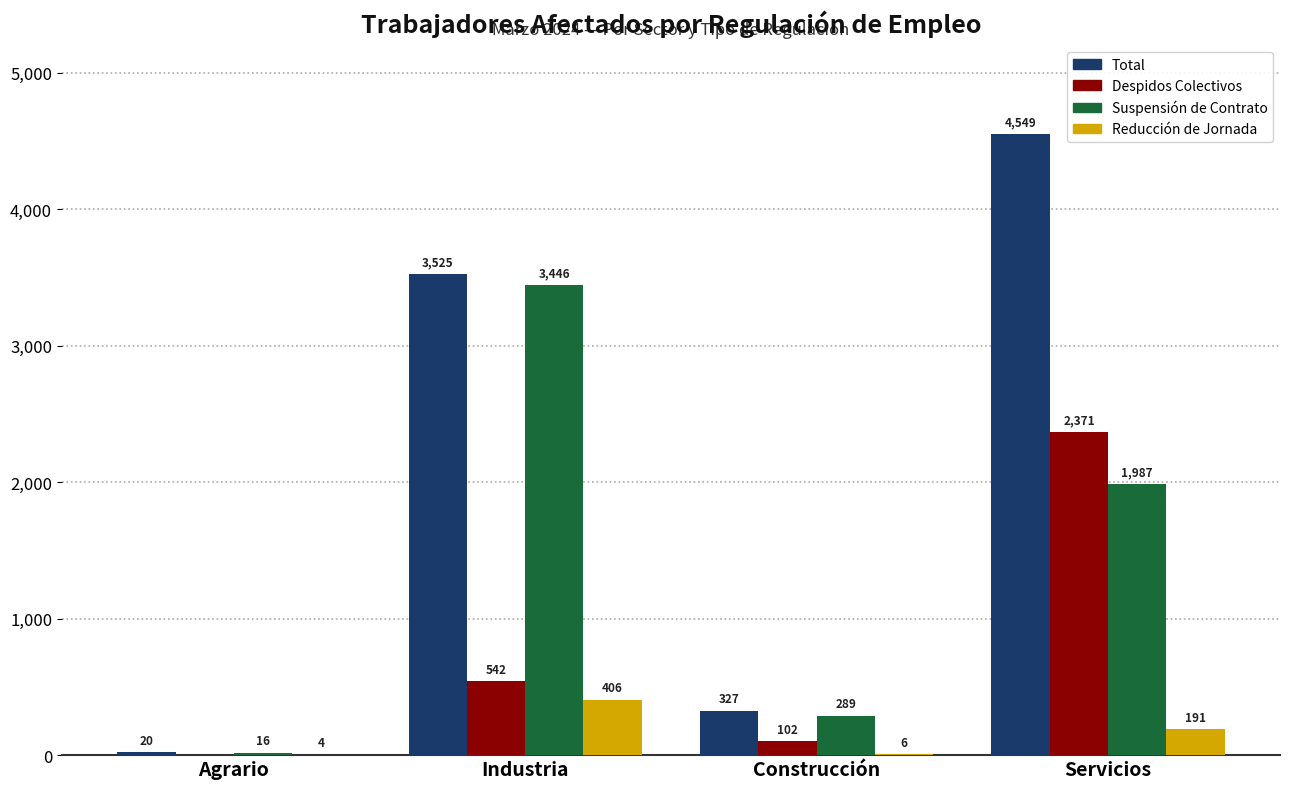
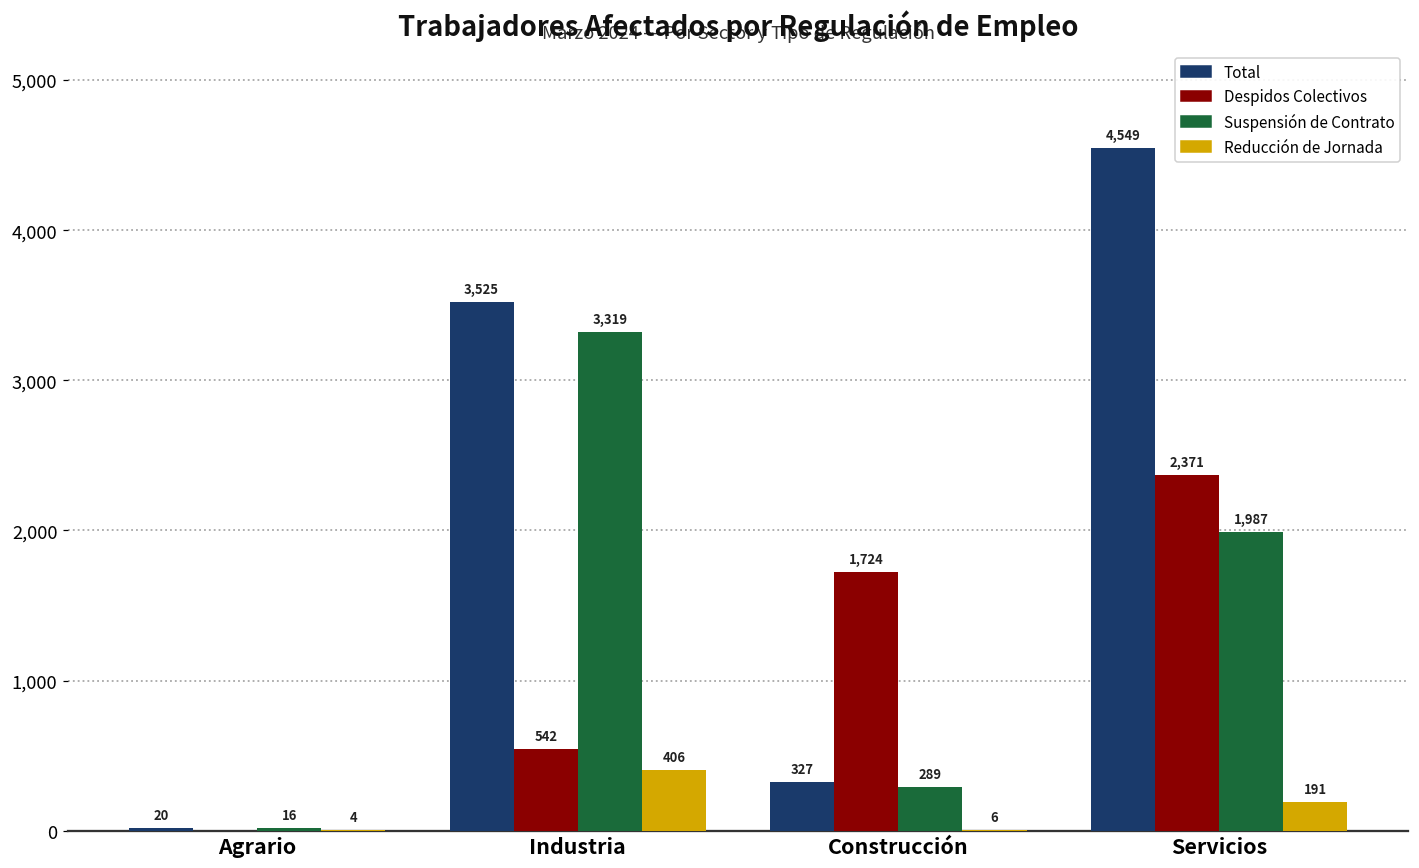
Suspensión de Contrato, Industria: 3,446 -> 3,319
Despidos Colectivos, Construcción: 102 -> 1,724
